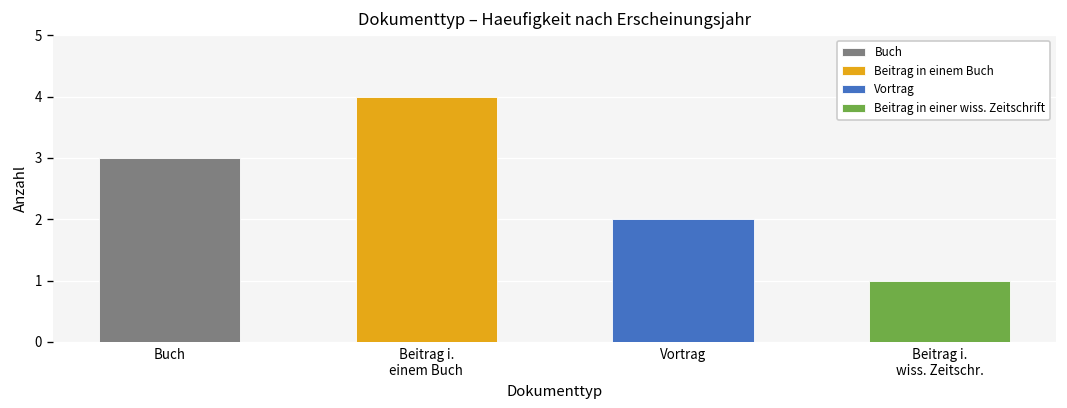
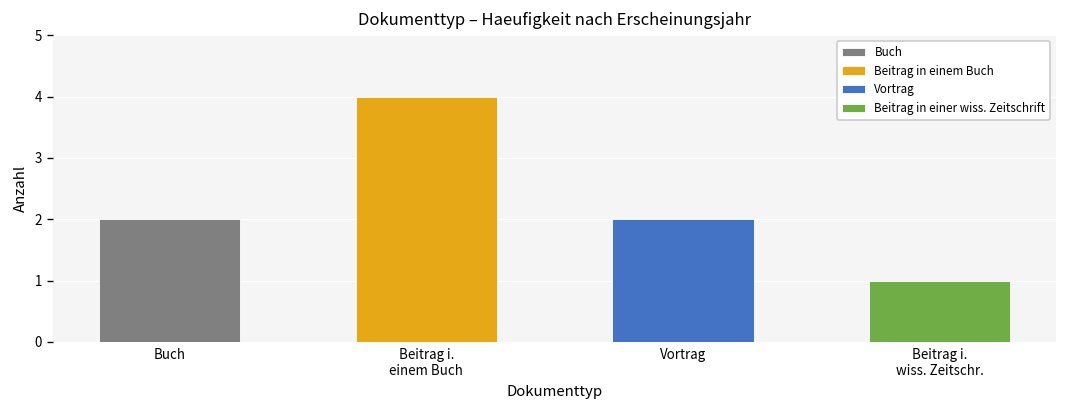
Buch: 3 -> 2
